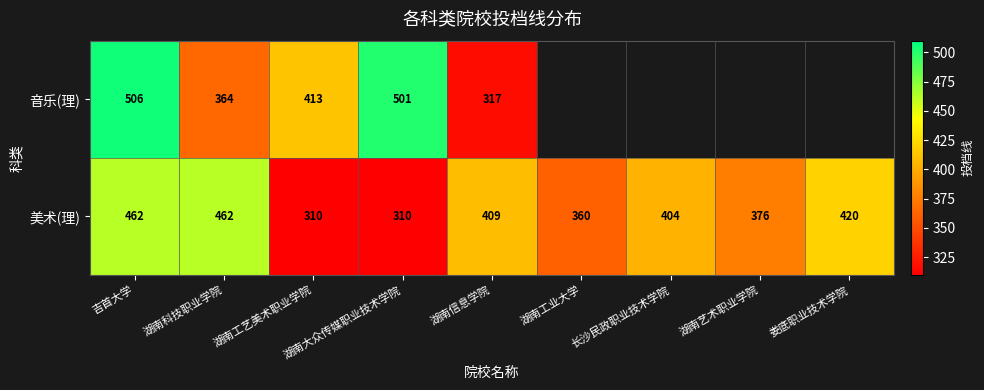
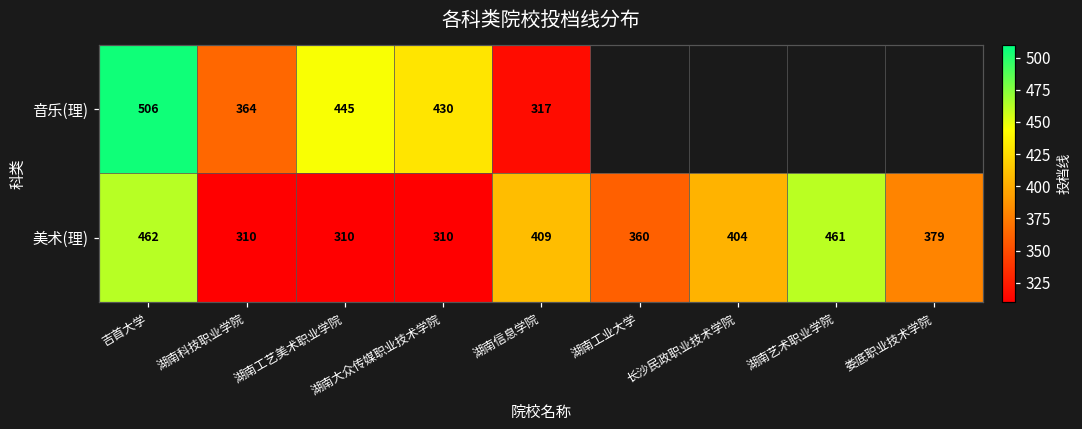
音乐(理), 湖南工艺美术职业学院: 413 -> 445
音乐(理), 湖南大众传媒职业技术学院: 501 -> 430
美术(理), 湖南科技职业学院: 462 -> 310
美术(理), 湖南艺术职业学院: 376 -> 461
美术(理), 娄底职业技术学院: 420 -> 379
